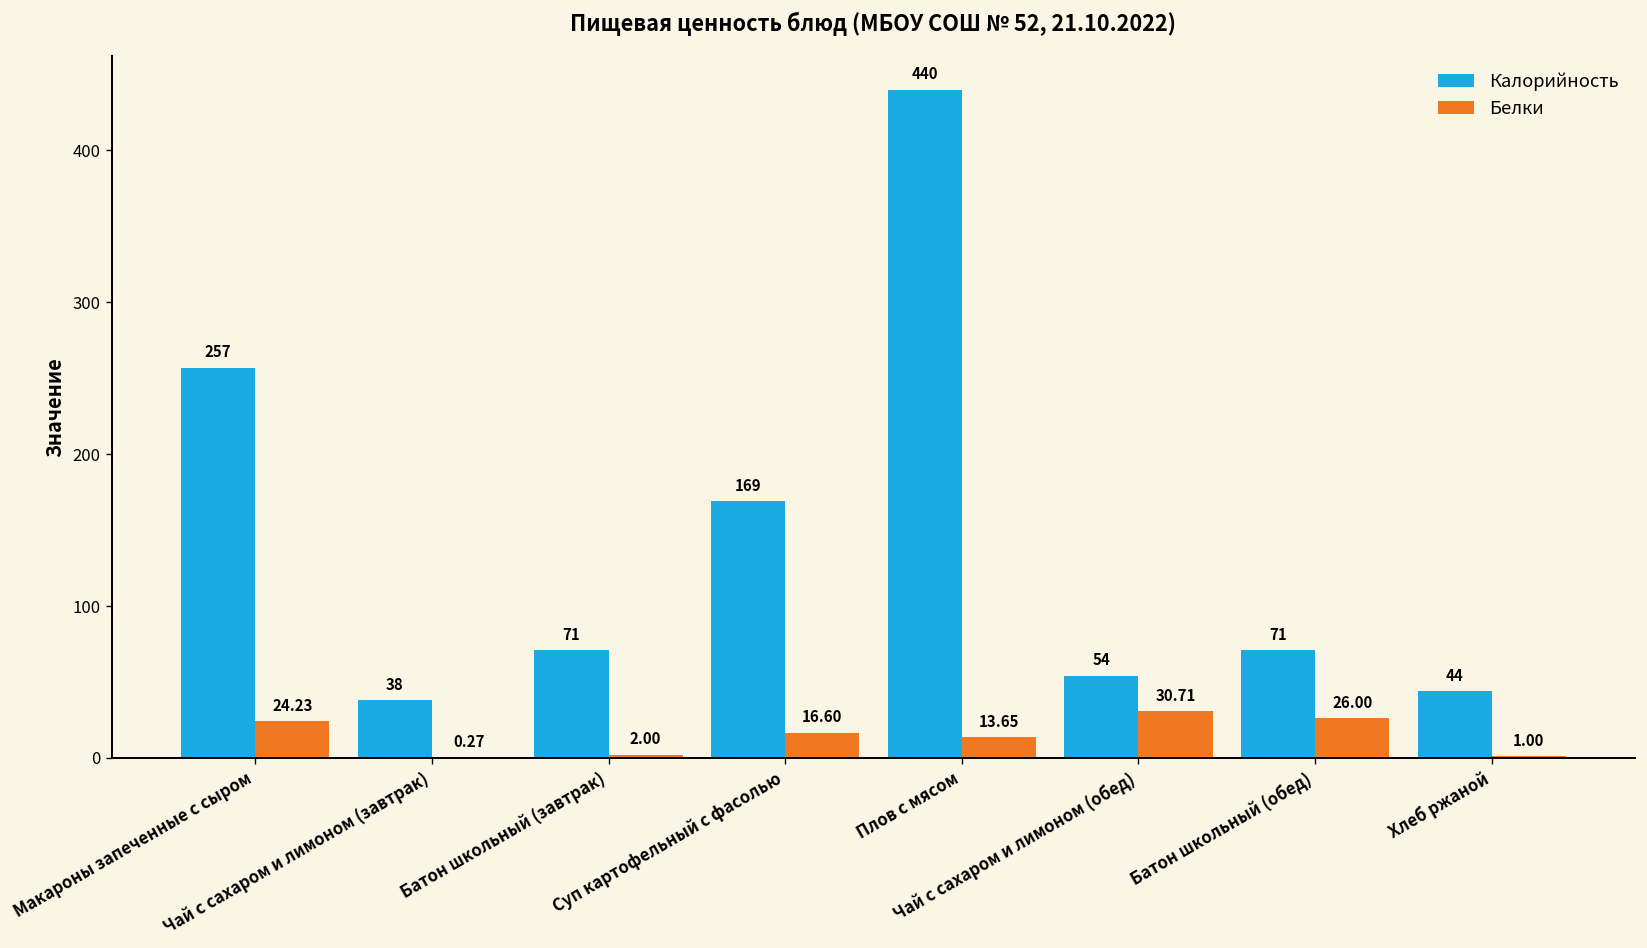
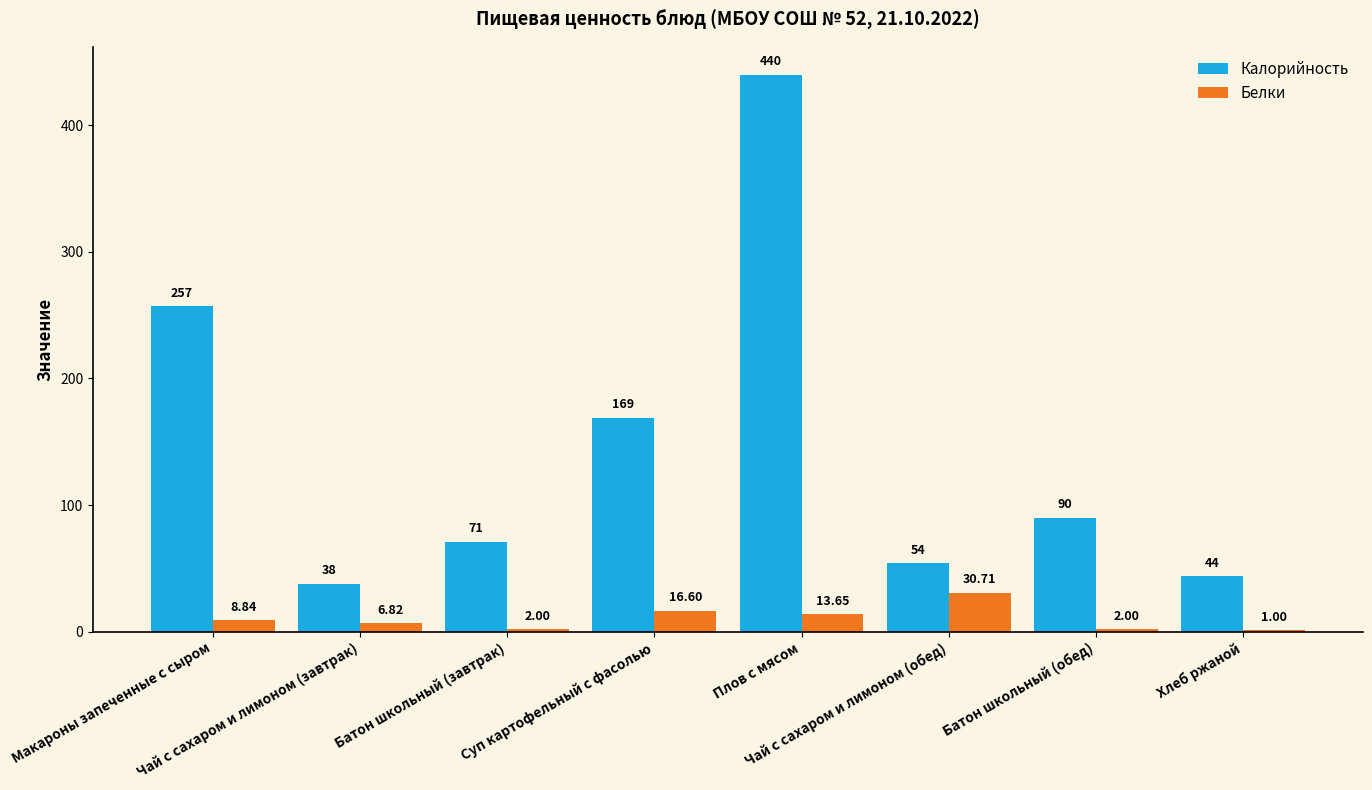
Белки, Макароны запеченные с сыром: 24.23 -> 8.84
Белки, Чай с сахаром и лимоном (завтрак): 0.27 -> 6.82
Калорийность, Батон школьный (обед): 71 -> 90
Белки, Батон школьный (обед): 26.00 -> 2.00
